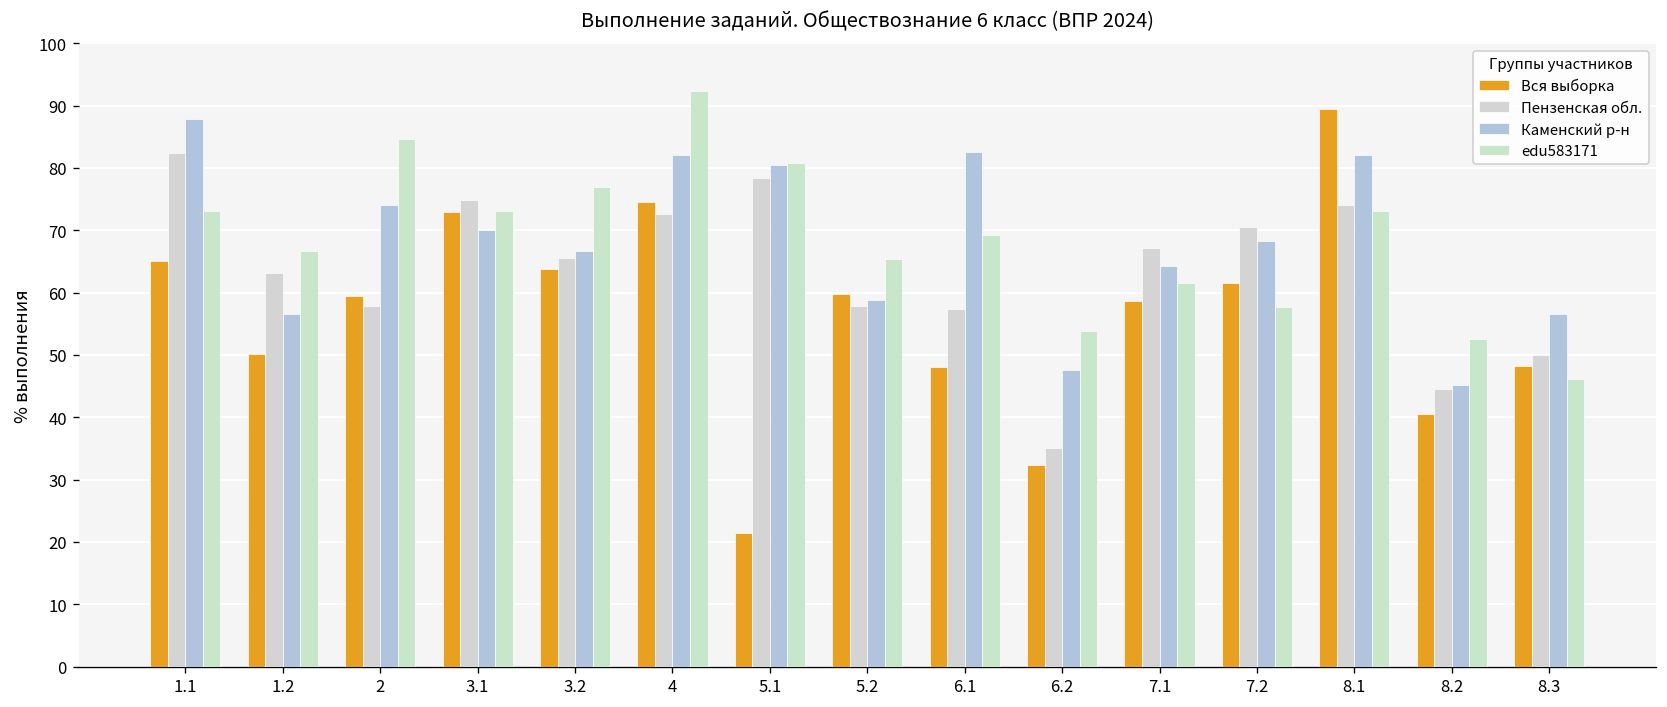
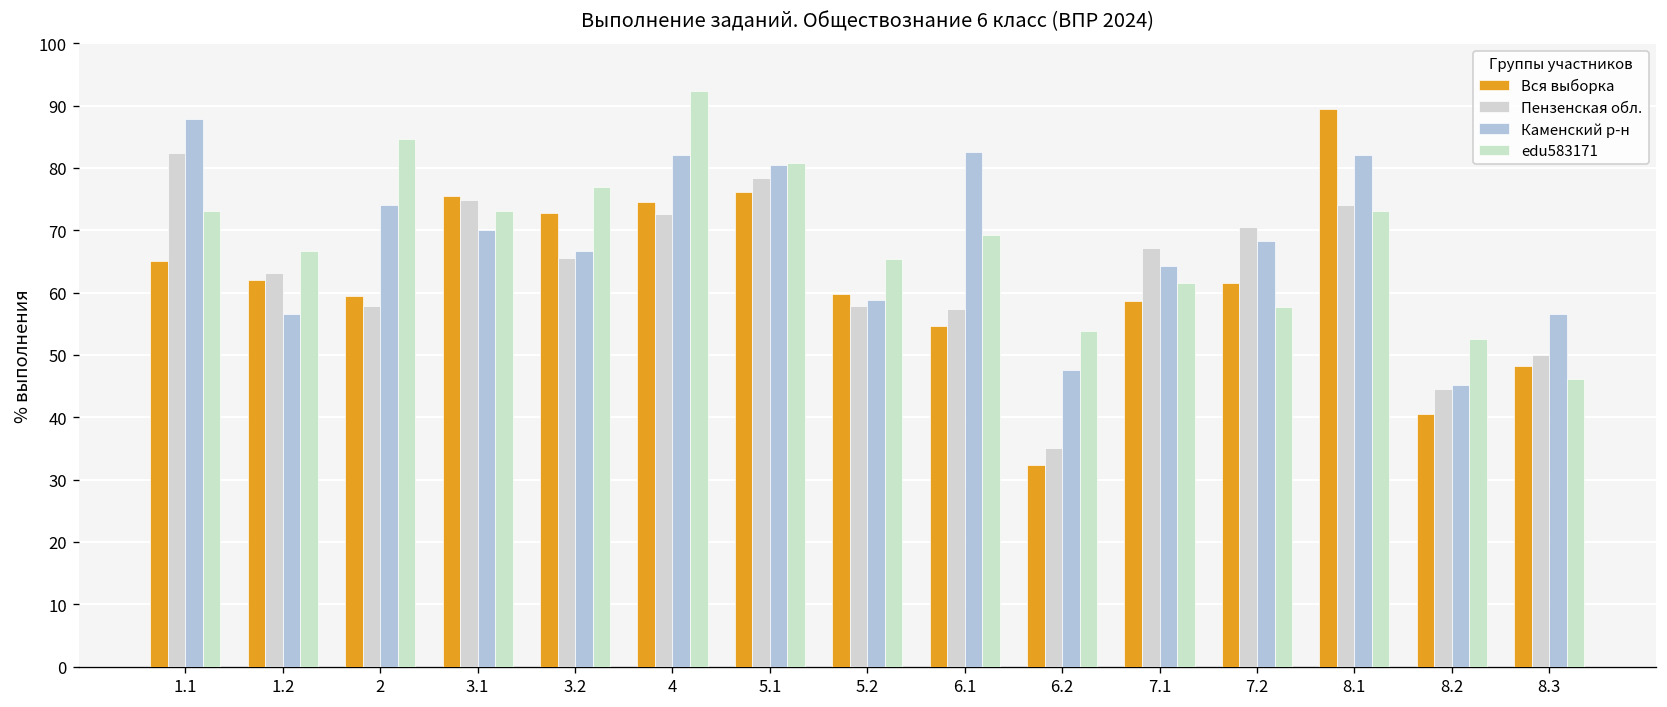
Вся выборка, 1.2: 50 -> 62
Вся выборка, 3.1: 73 -> 76
Вся выборка, 3.2: 64 -> 73
Вся выборка, 5.1: 21 -> 76
Вся выборка, 6.1: 48 -> 55
